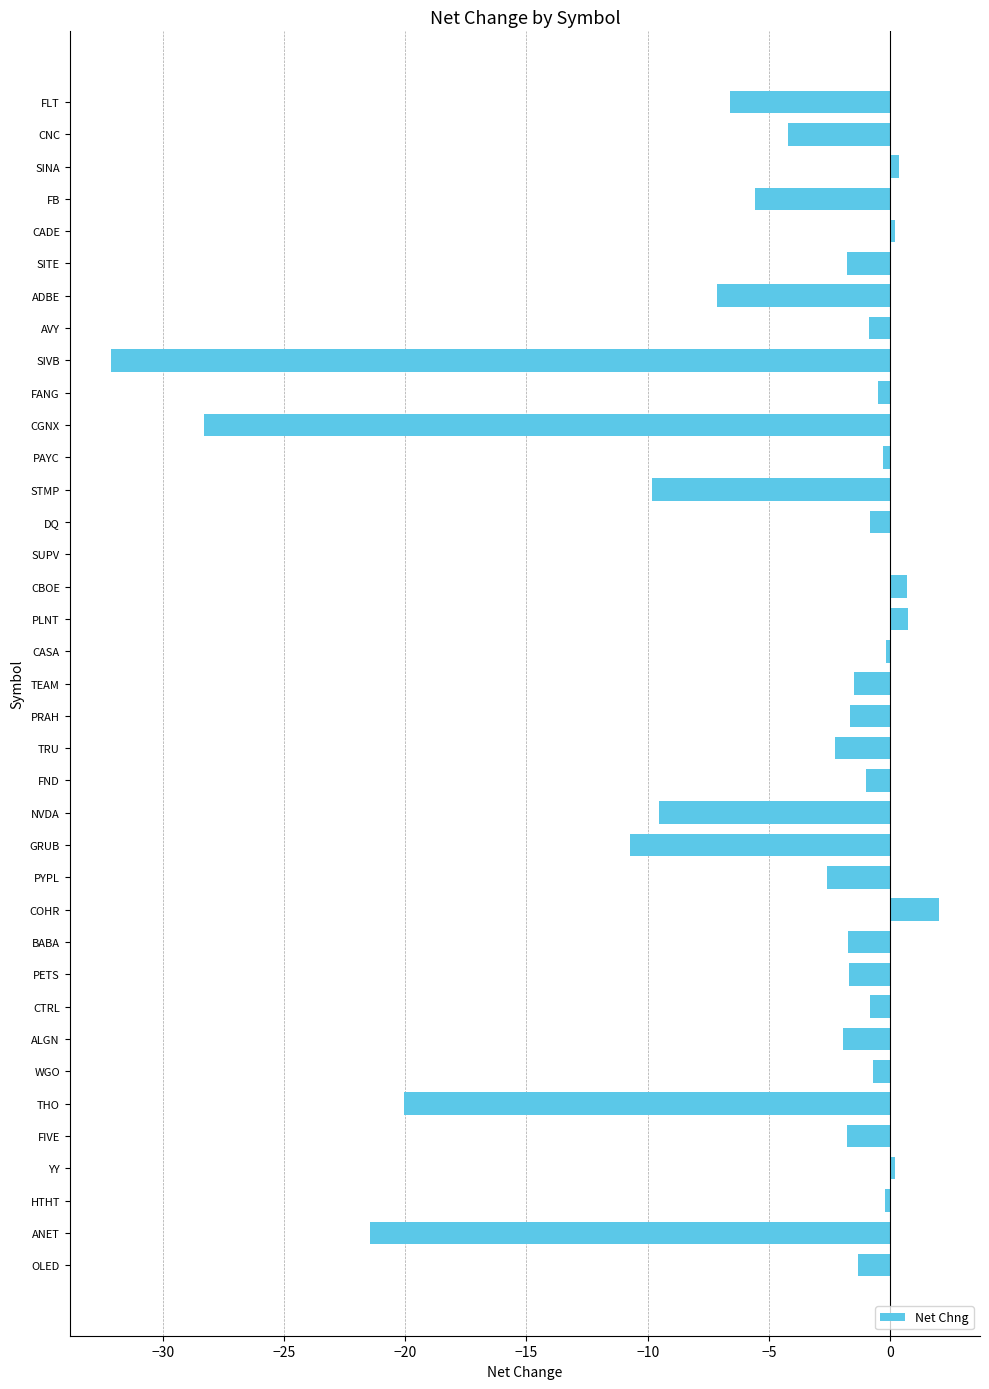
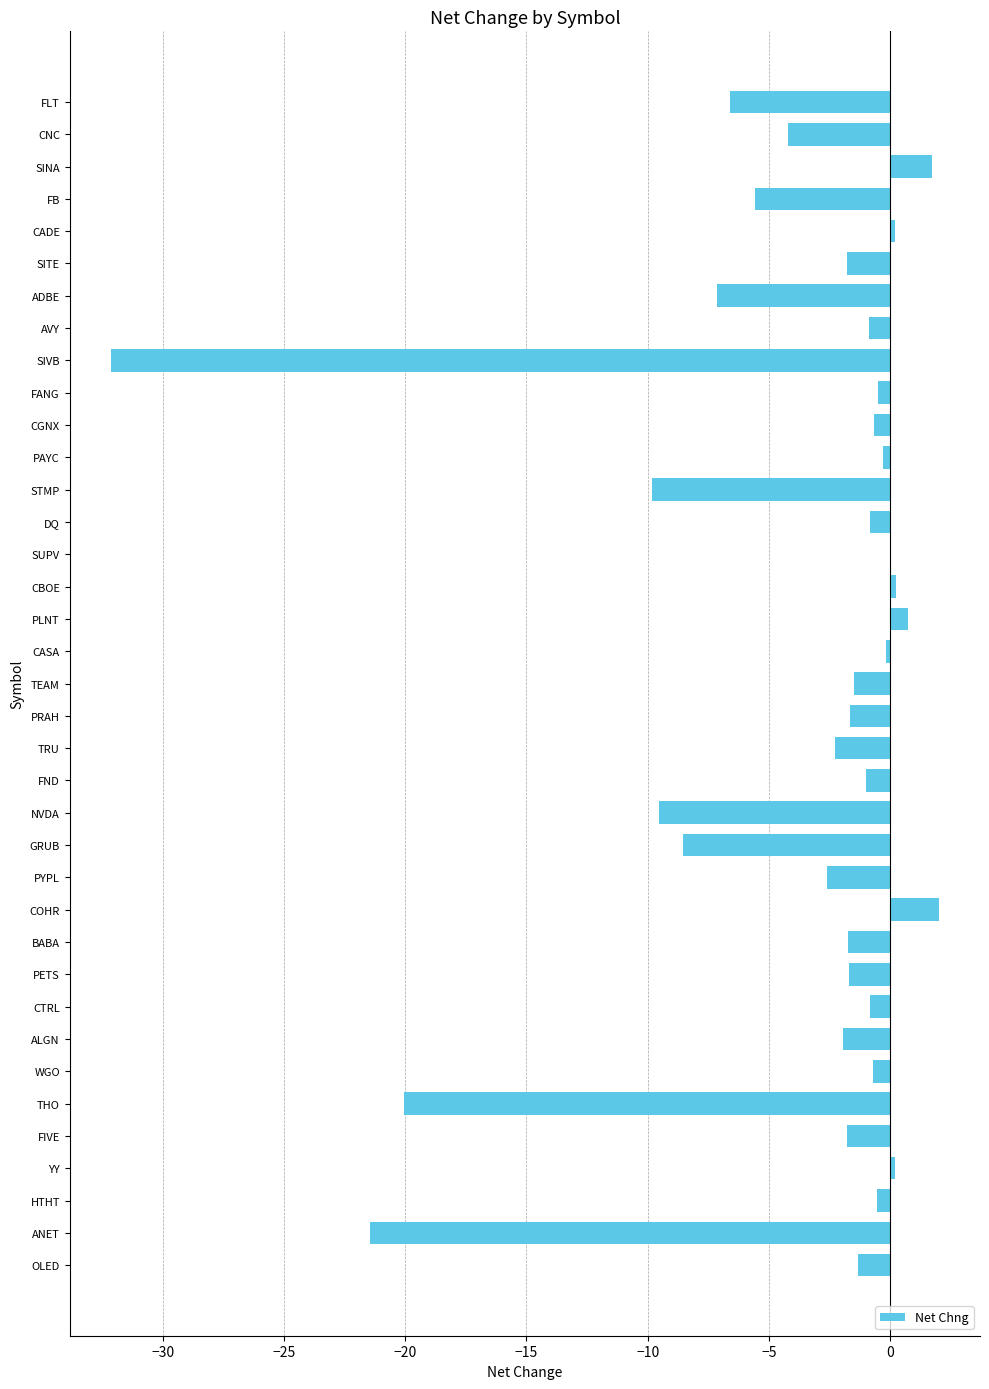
SINA: 0.4 -> 1.7
CGNX: -28.3 -> -0.7
CBOE: 0.7 -> 0.2
GRUB: -10.7 -> -8.5
HTHT: -0.2 -> -0.6
